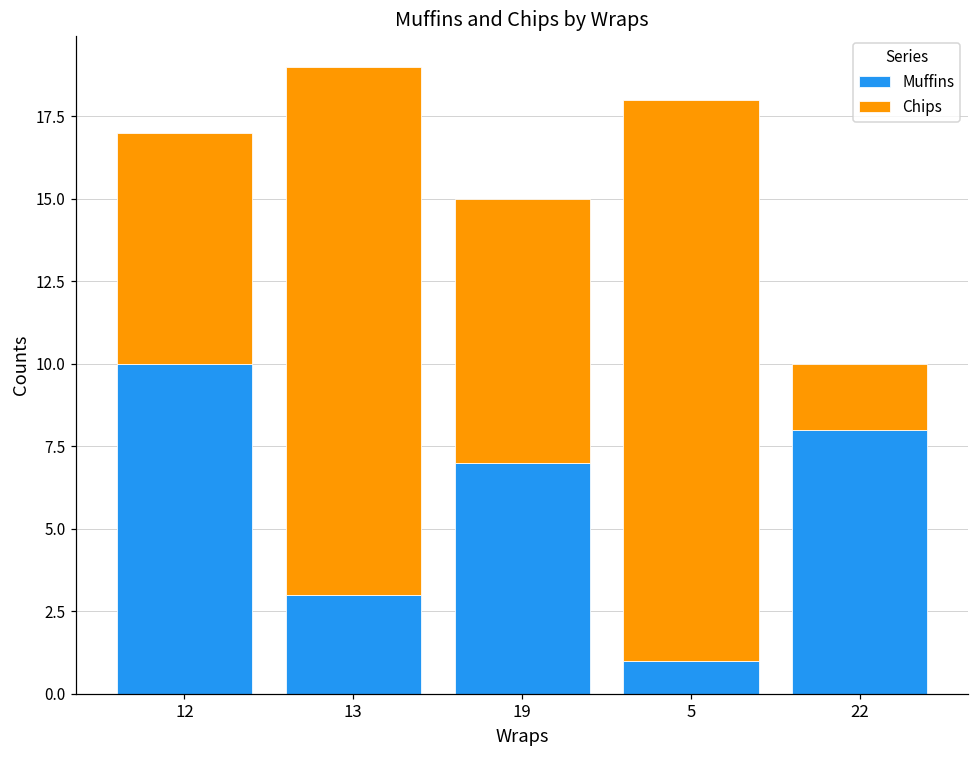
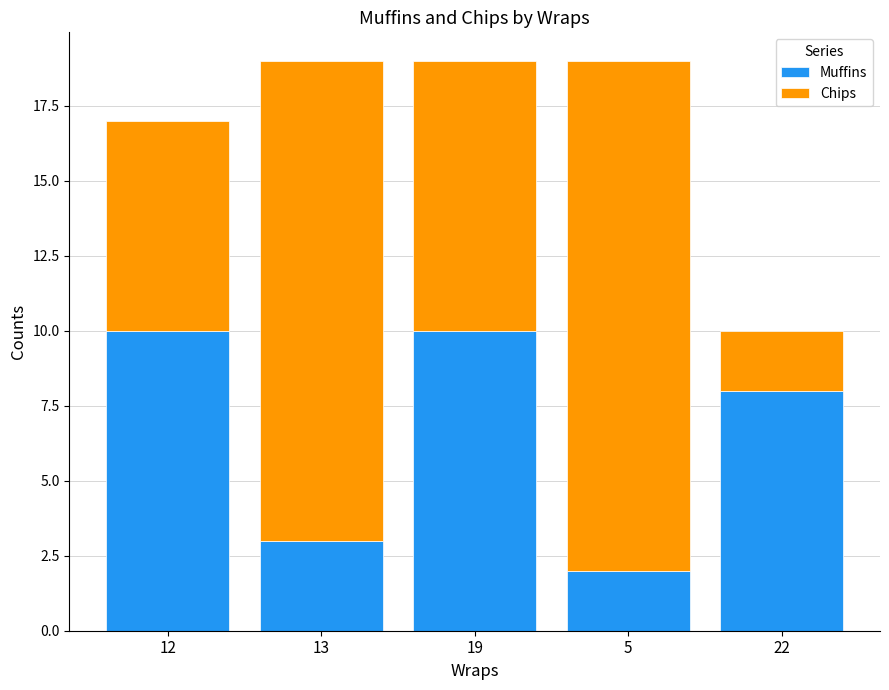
Muffins, 19: 7 -> 10
Chips, 19: 8 -> 9
Muffins, 5: 1 -> 2
